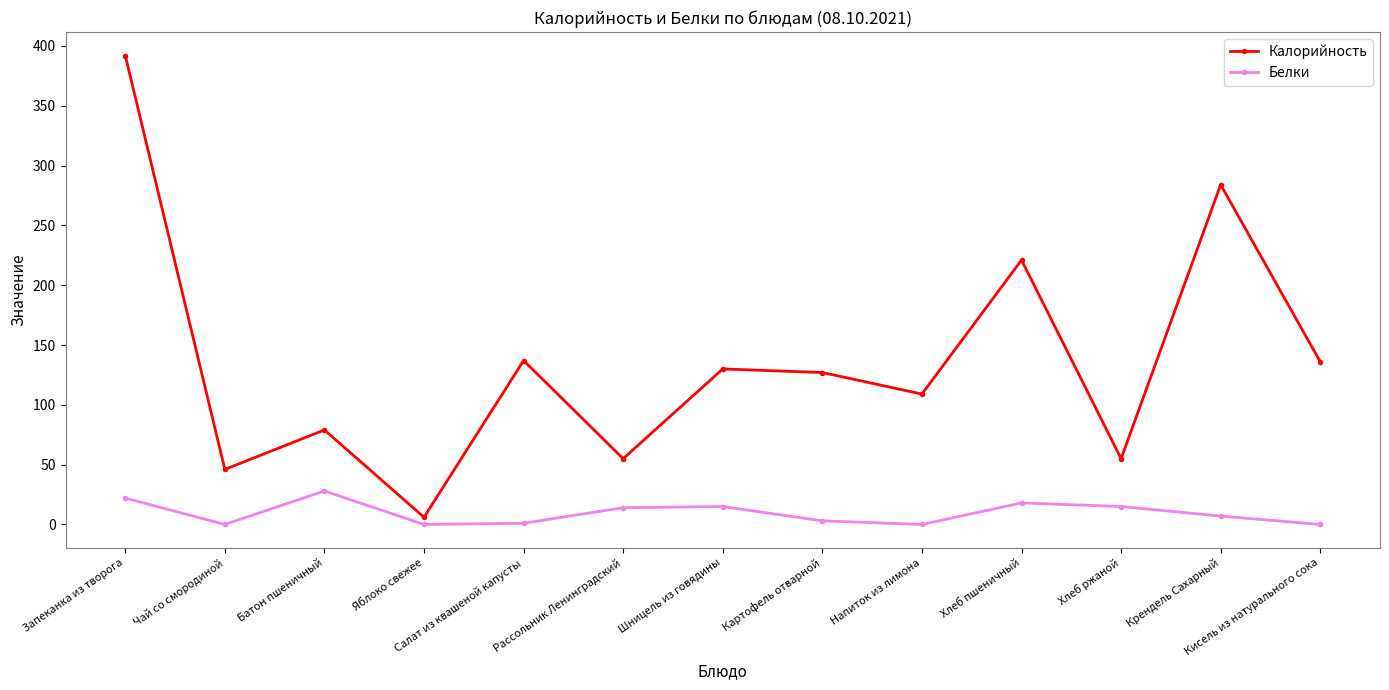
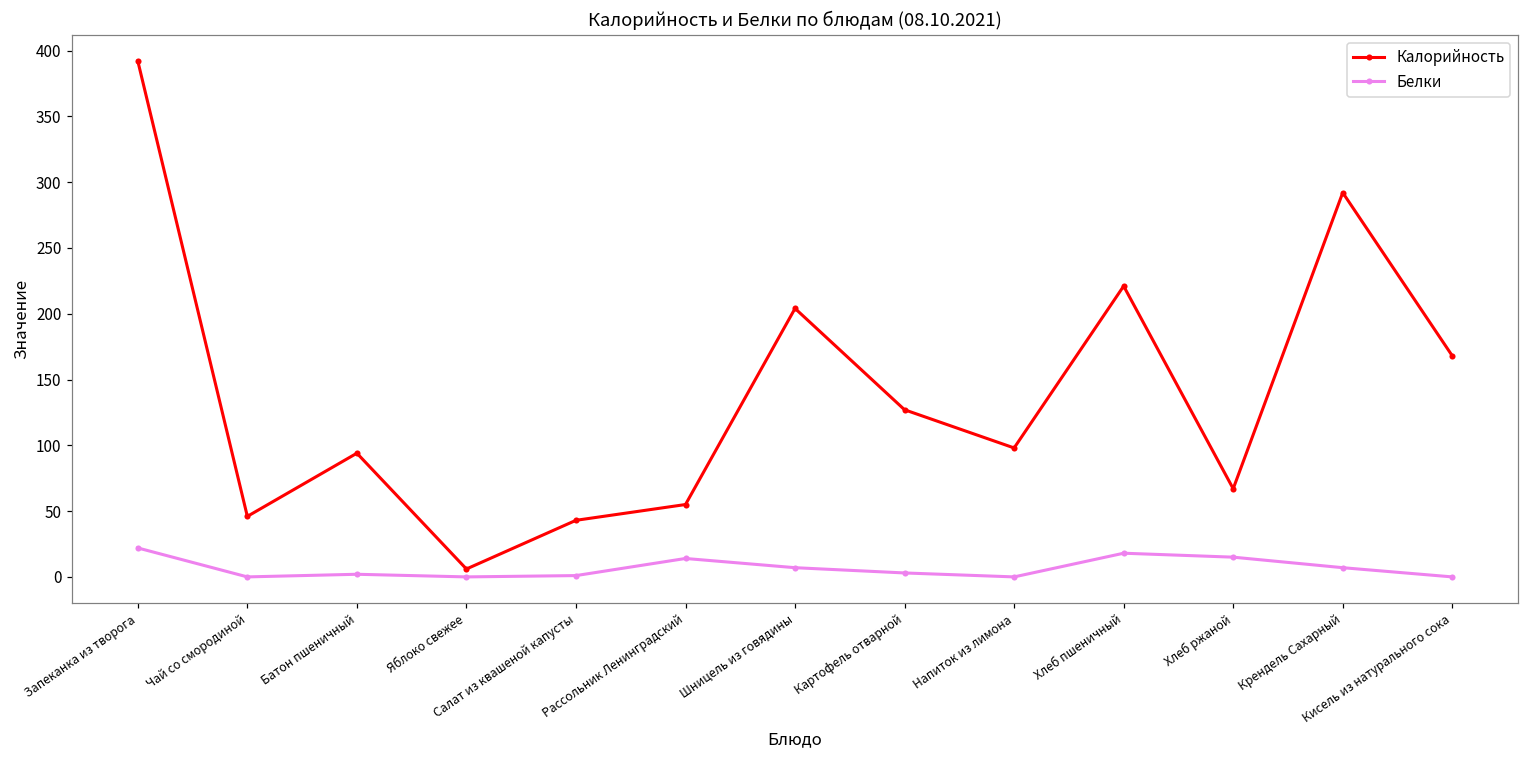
Калорийность, Батон пшеничный: 79 -> 94
Белки, Батон пшеничный: 28 -> 2
Калорийность, Салат из квашеной капусты: 137 -> 43
Калорийность, Шницель из говядины: 130 -> 204
Белки, Шницель из говядины: 15 -> 7
Калорийность, Напиток из лимона: 109 -> 98
Калорийность, Хлеб ржаной: 55 -> 67
Калорийность, Крендель Сахарный: 284 -> 292
Калорийность, Кисель из натурального сока: 136 -> 168
